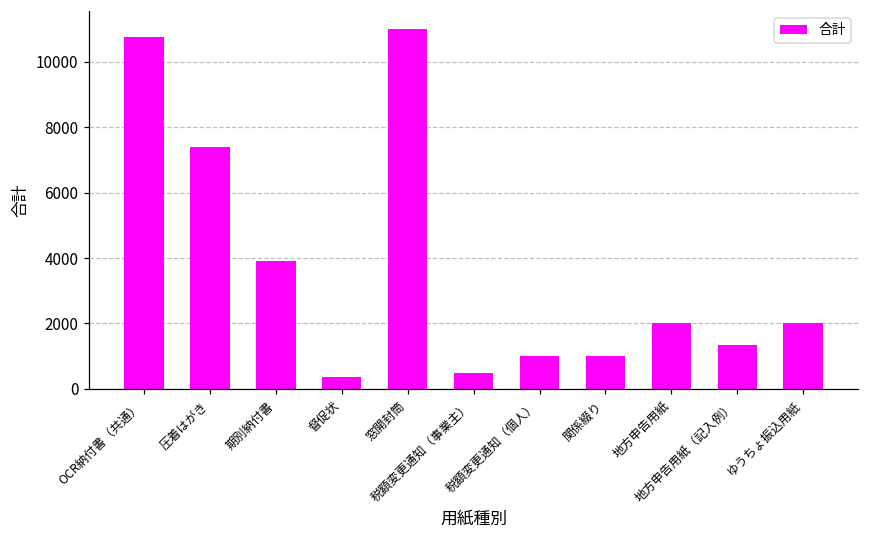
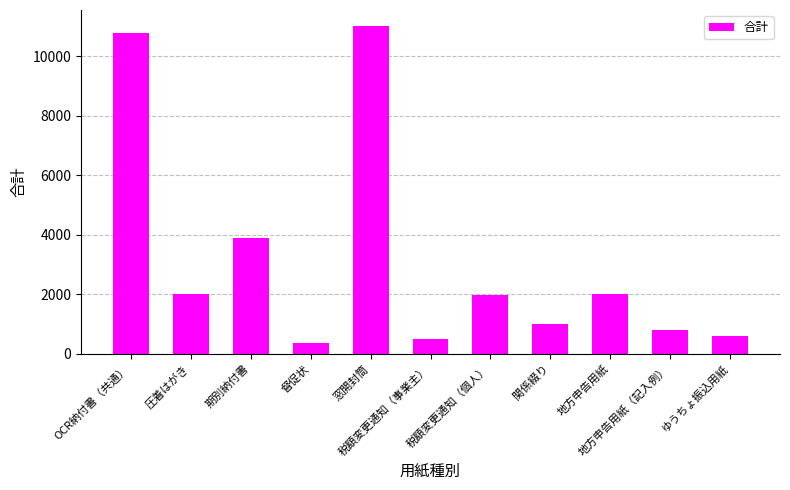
圧着はがき: 7400 -> 2000
税額変更通知（個人）: 1000 -> 2000
地方申告用紙（記入例）: 1400 -> 800
ゆうちょ振込用紙: 2000 -> 600
